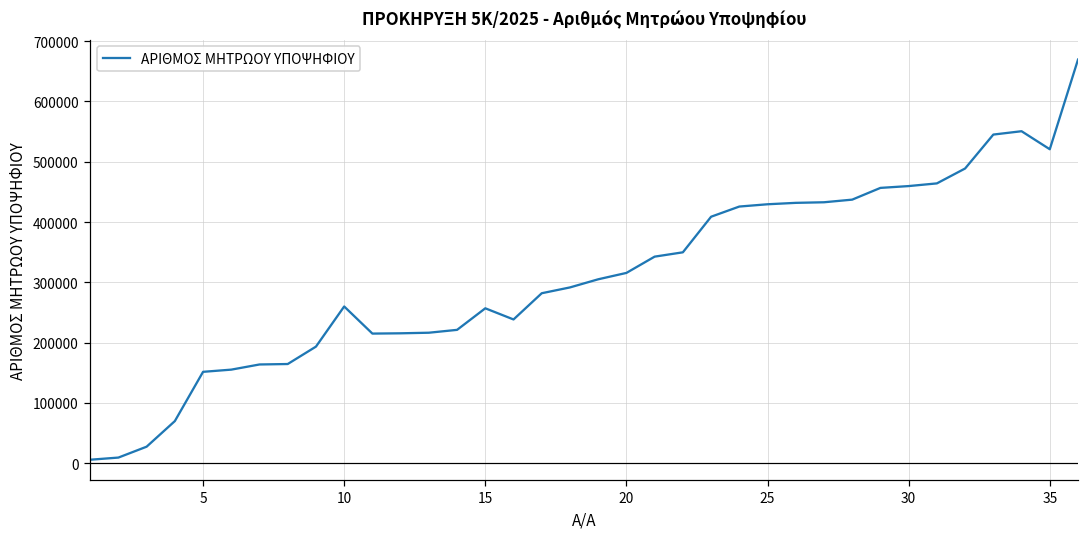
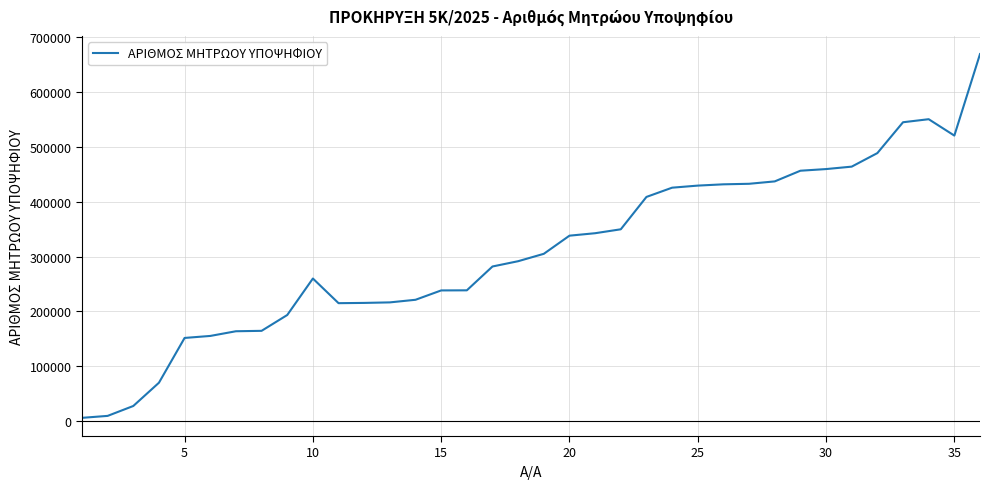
15: 260000 -> 240000
20: 320000 -> 340000
